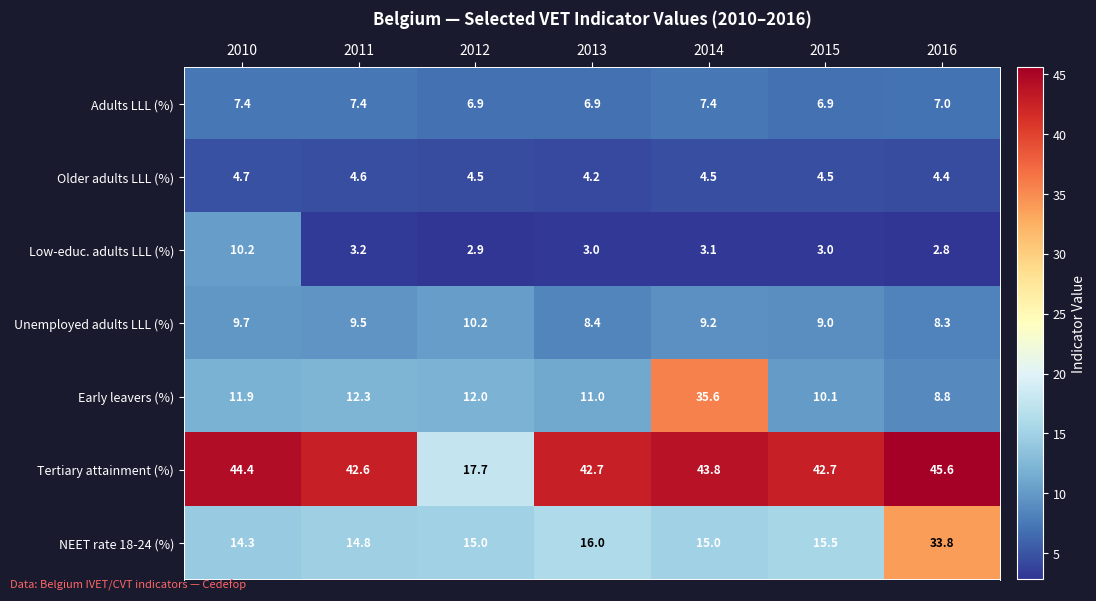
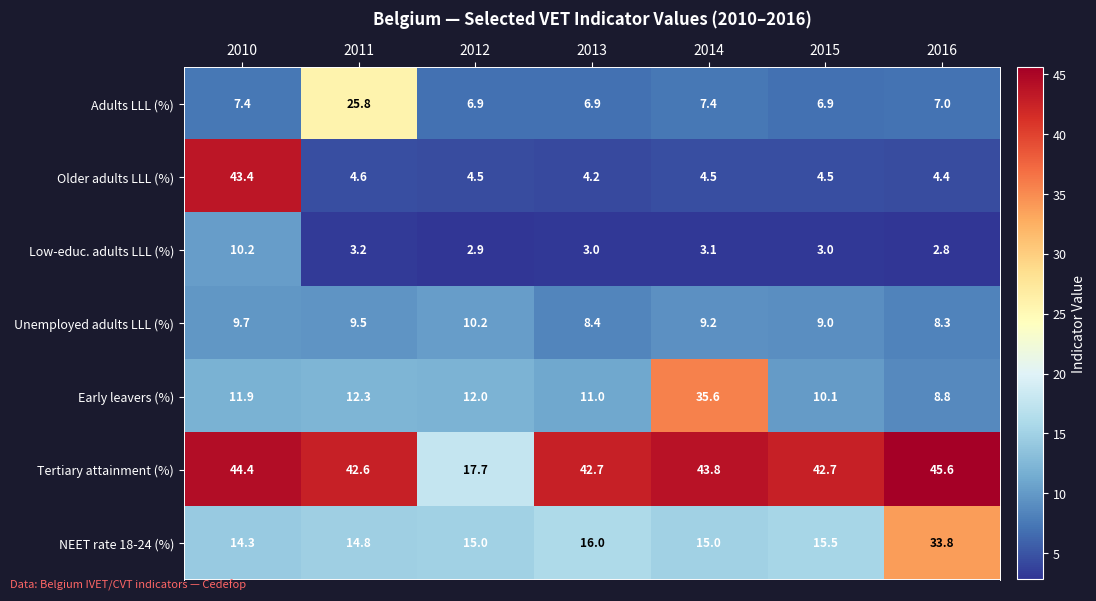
Adults LLL (%), 2011: 7.4 -> 25.8
Older adults LLL (%), 2010: 4.7 -> 43.4
